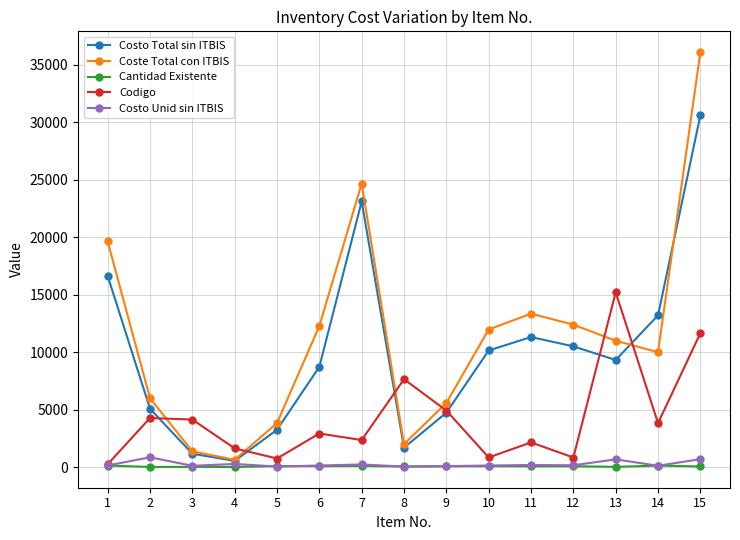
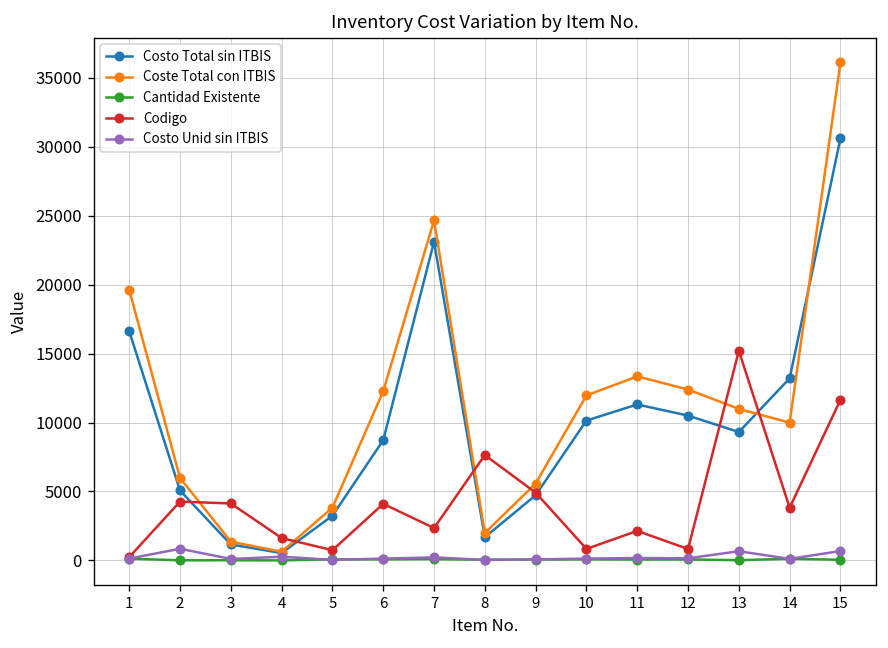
Codigo, 6: 2900 -> 4100
